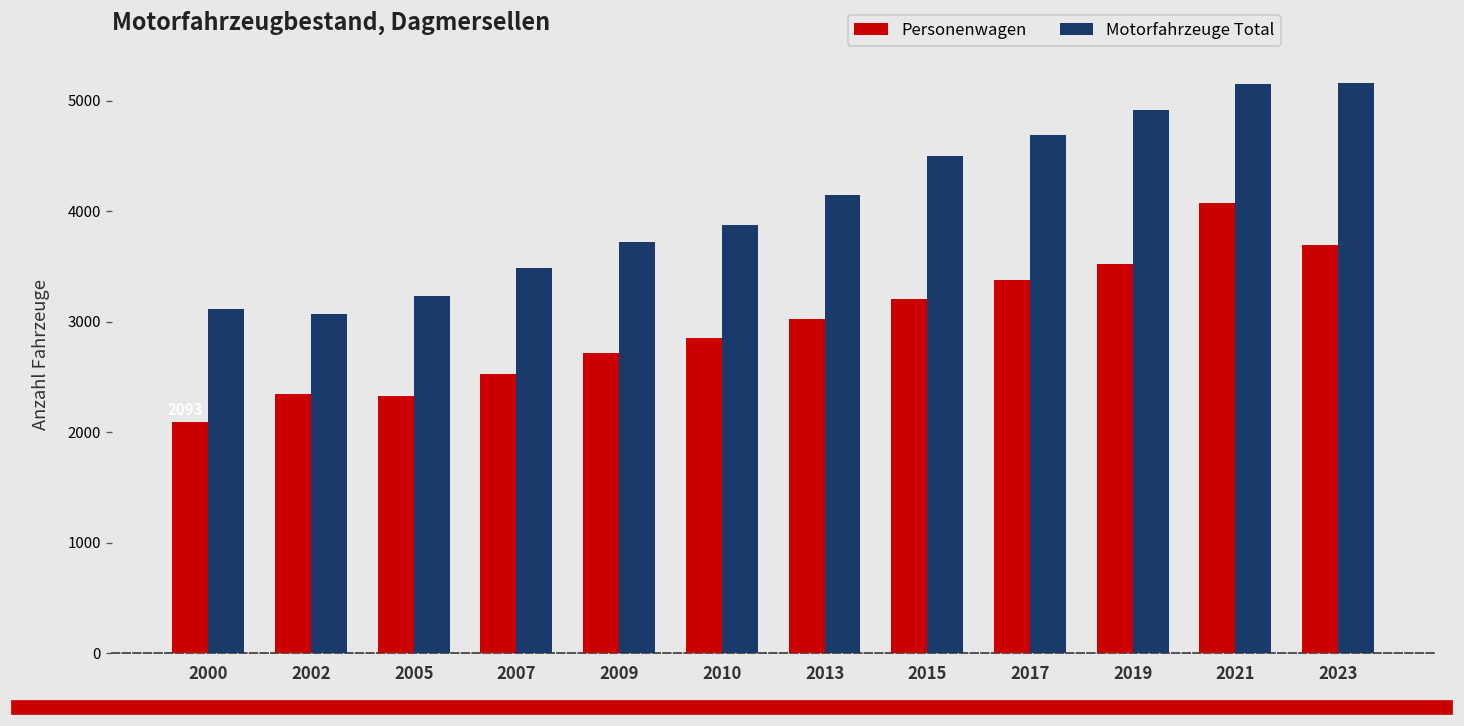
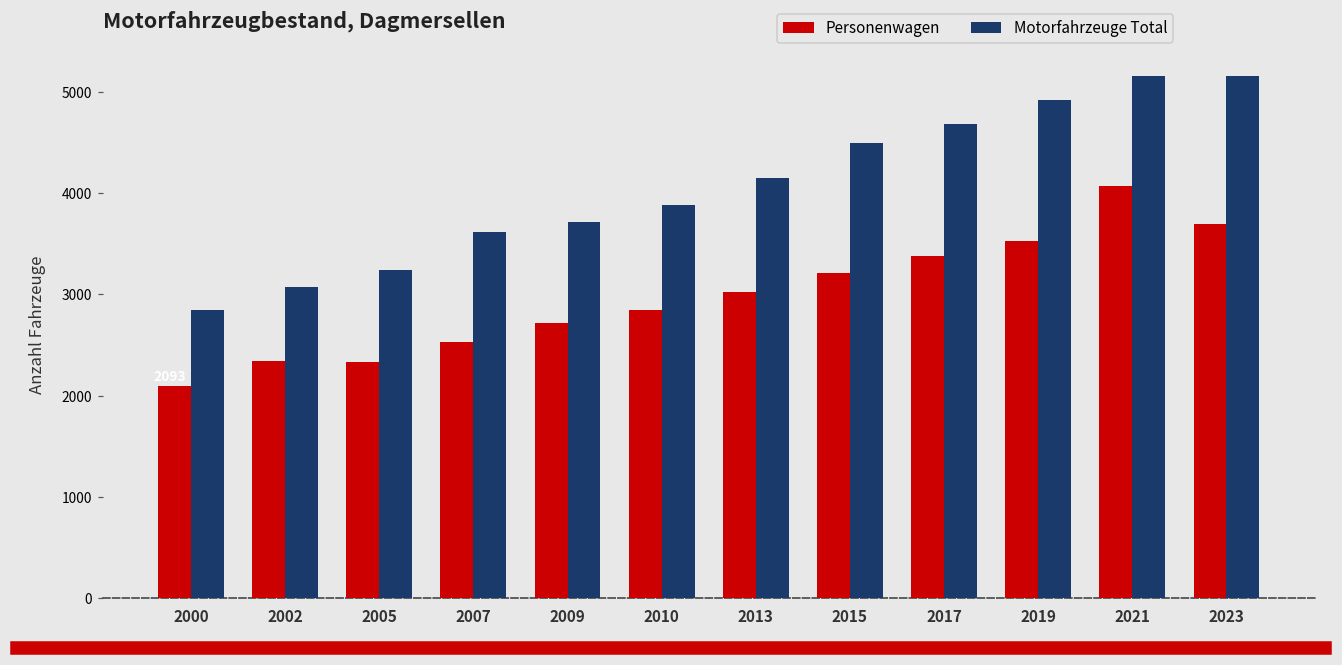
Motorfahrzeuge Total, 2000: 3100 -> 2900
Motorfahrzeuge Total, 2007: 3500 -> 3600
